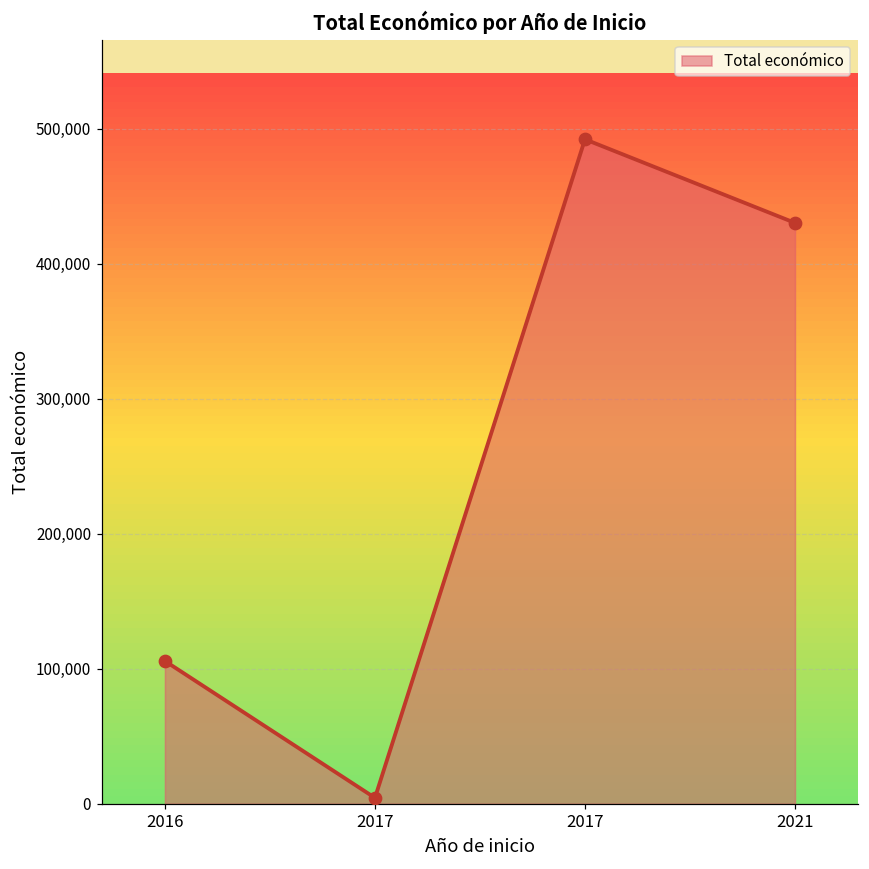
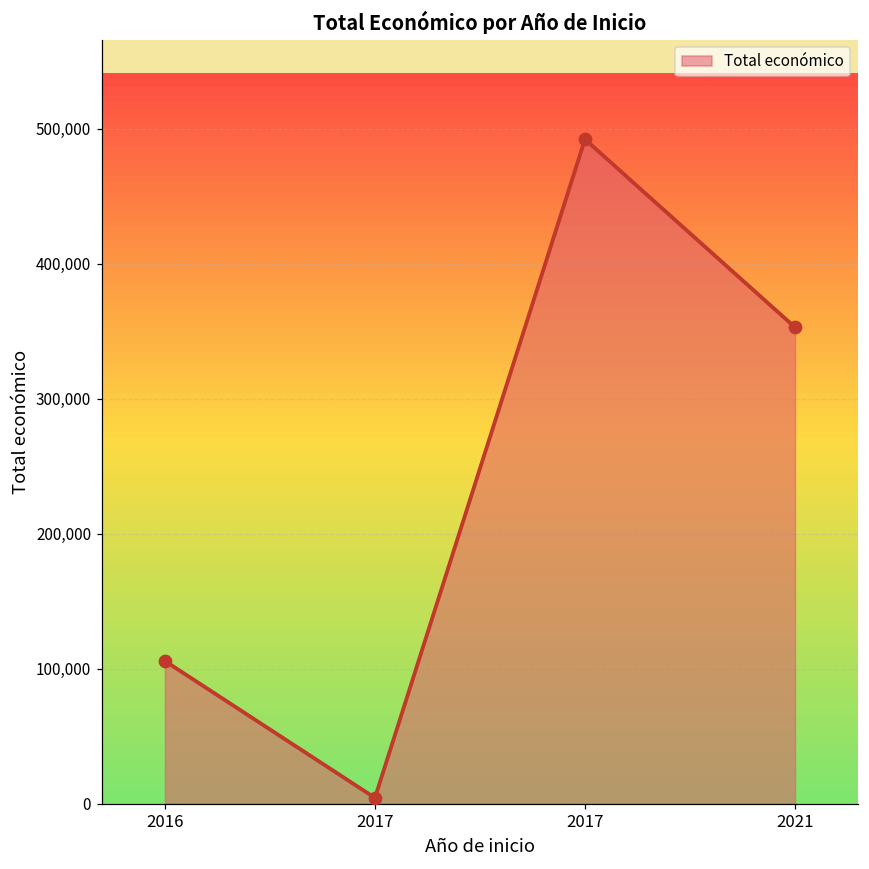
2021: 430,000 -> 353,000
